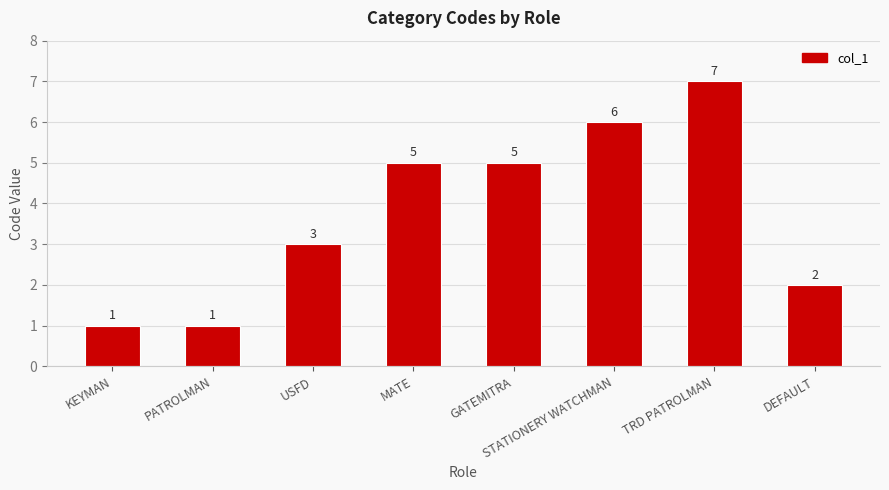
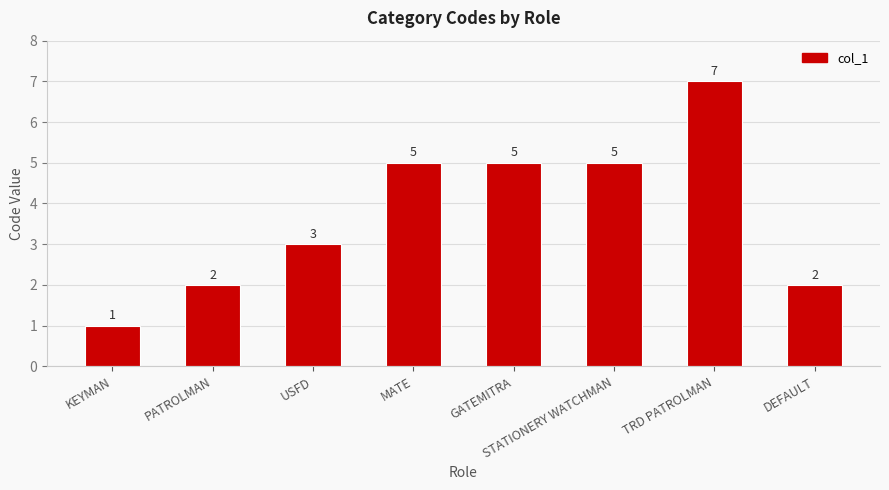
PATROLMAN: 1 -> 2
STATIONERY WATCHMAN: 6 -> 5
